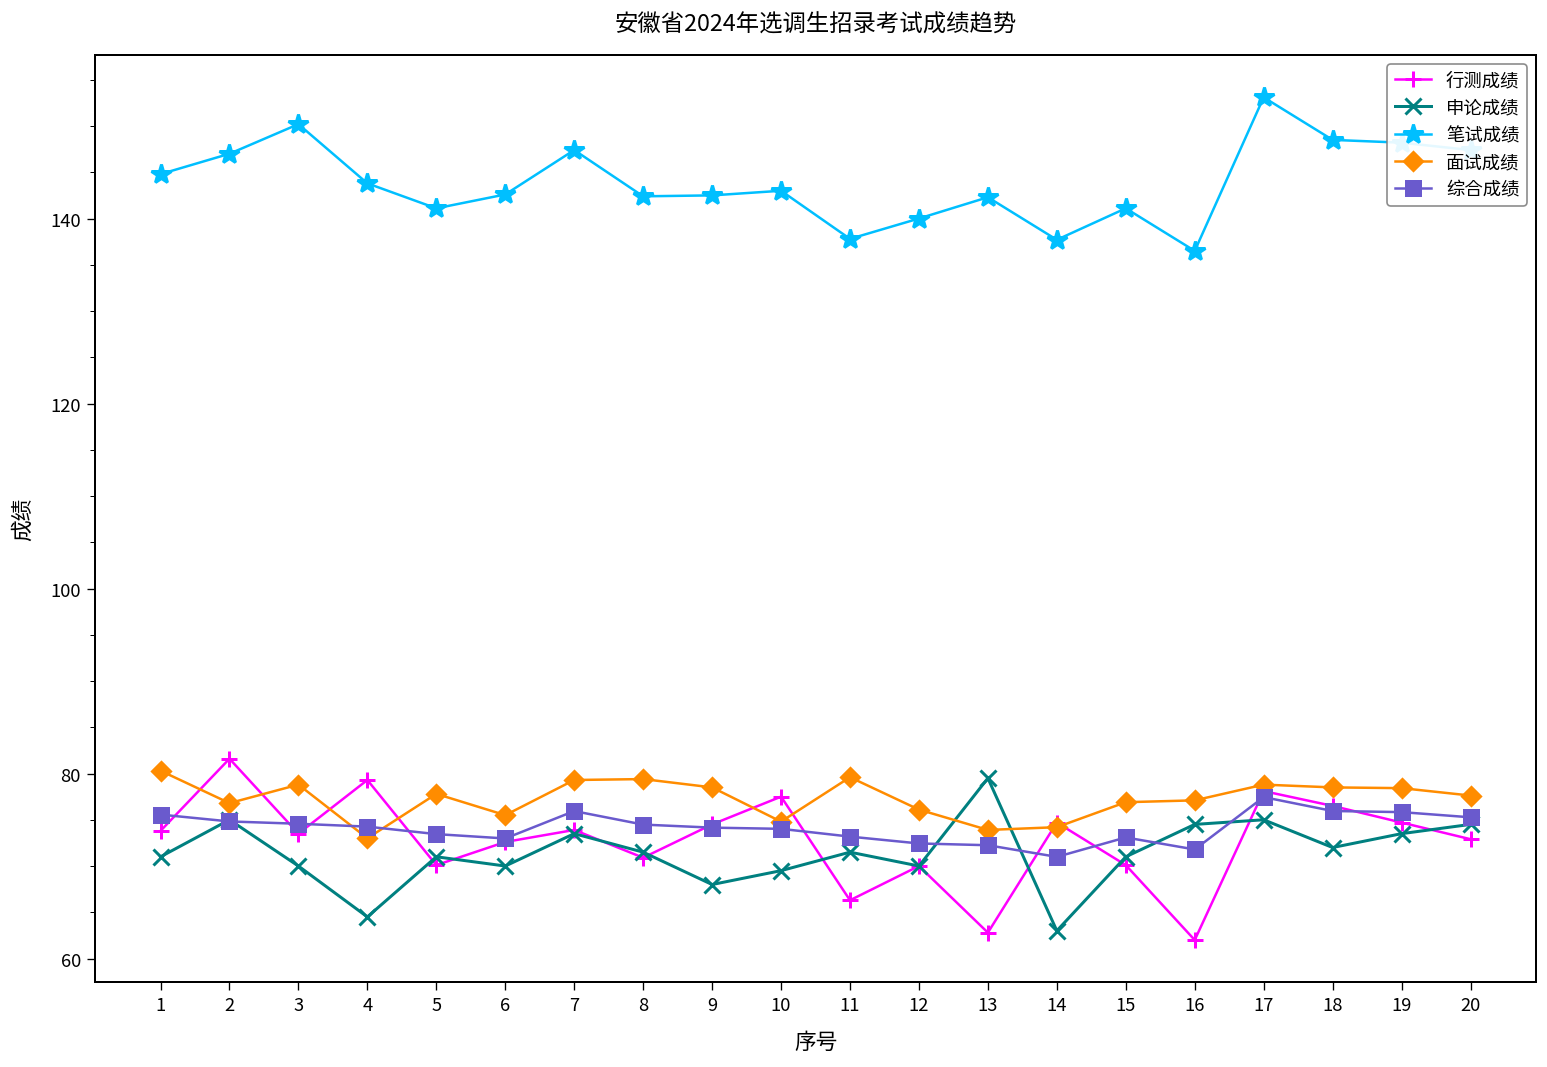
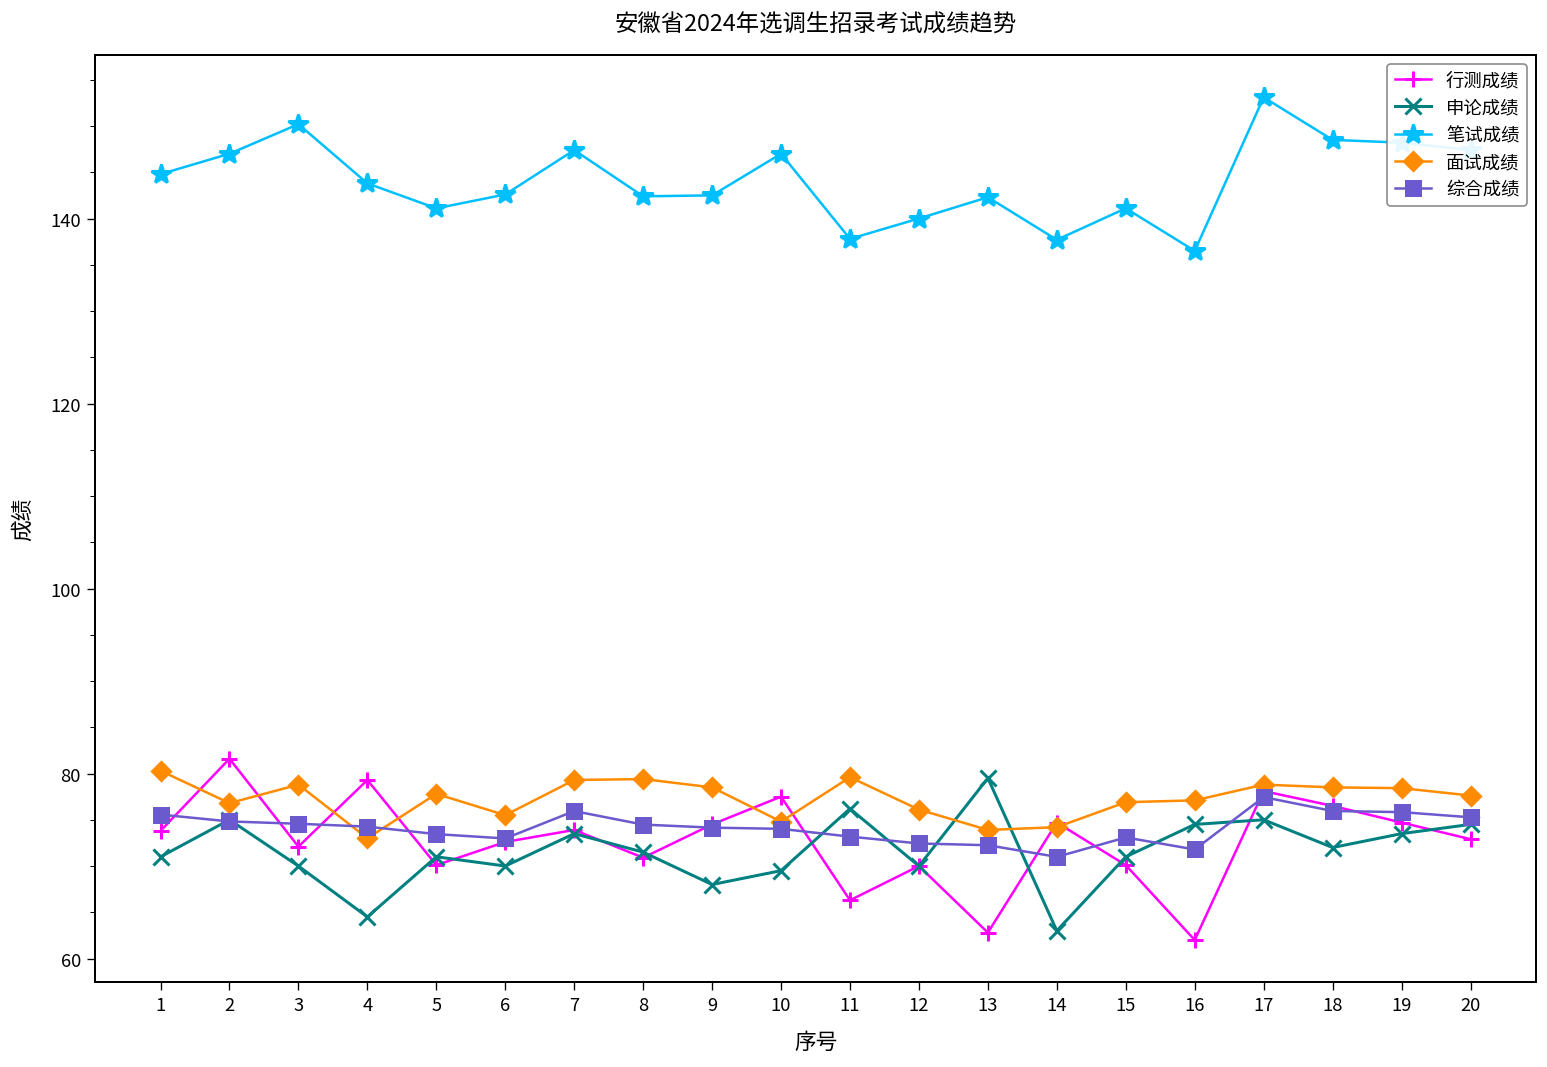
行测成绩, 3: 74 -> 72
笔试成绩, 10: 143 -> 147
申论成绩, 11: 72 -> 76
